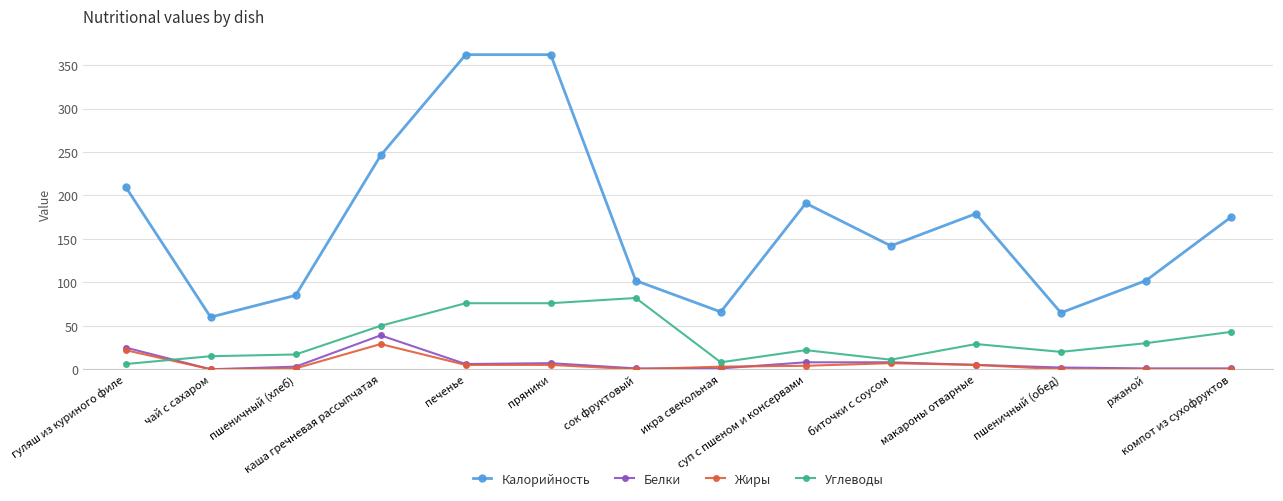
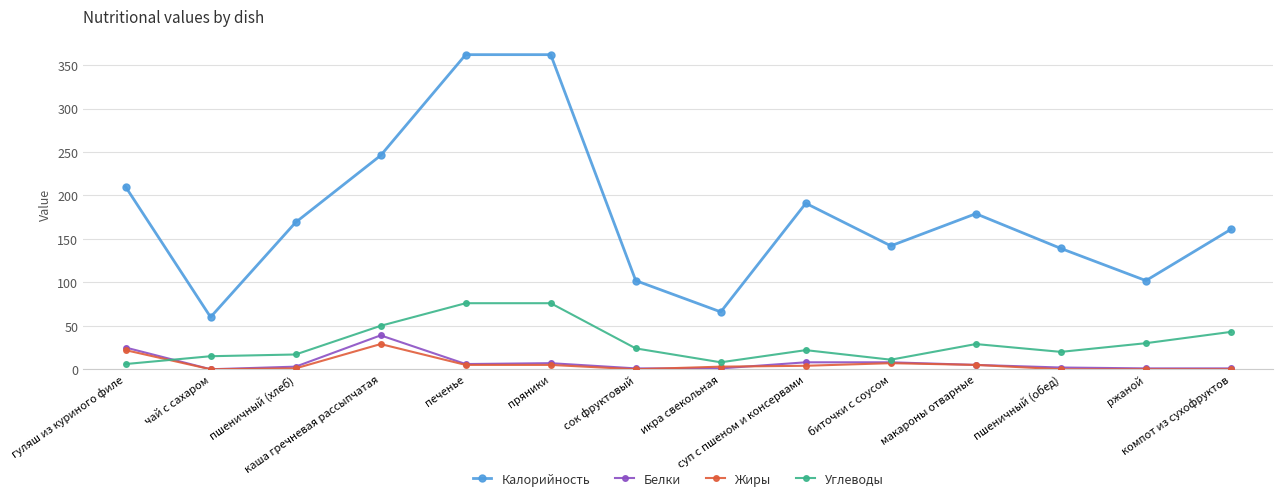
Калорийность, пшеничный (хлеб): 90 -> 170
Углеводы, сок фруктовый: 80 -> 20
Калорийность, пшеничный (обед): 70 -> 140
Калорийность, компот из сухофруктов: 180 -> 160
